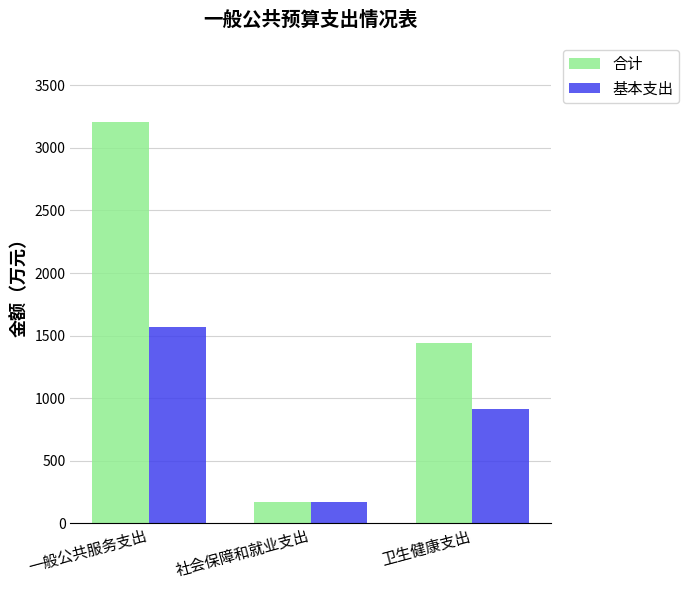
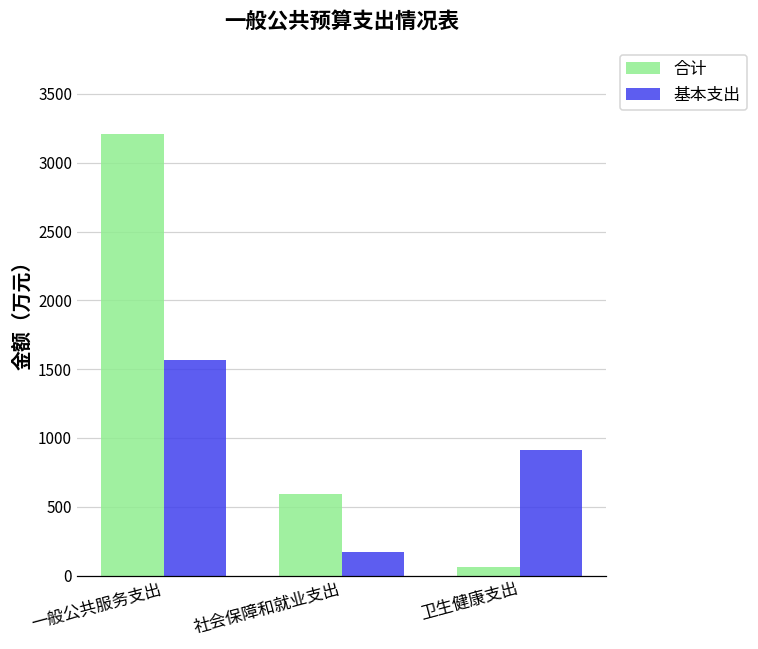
合计, 社会保障和就业支出: 170 -> 590
合计, 卫生健康支出: 1440 -> 60
